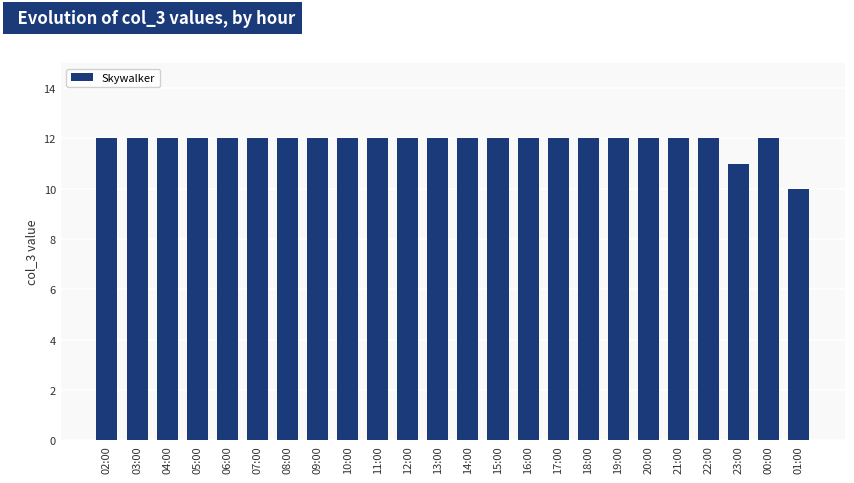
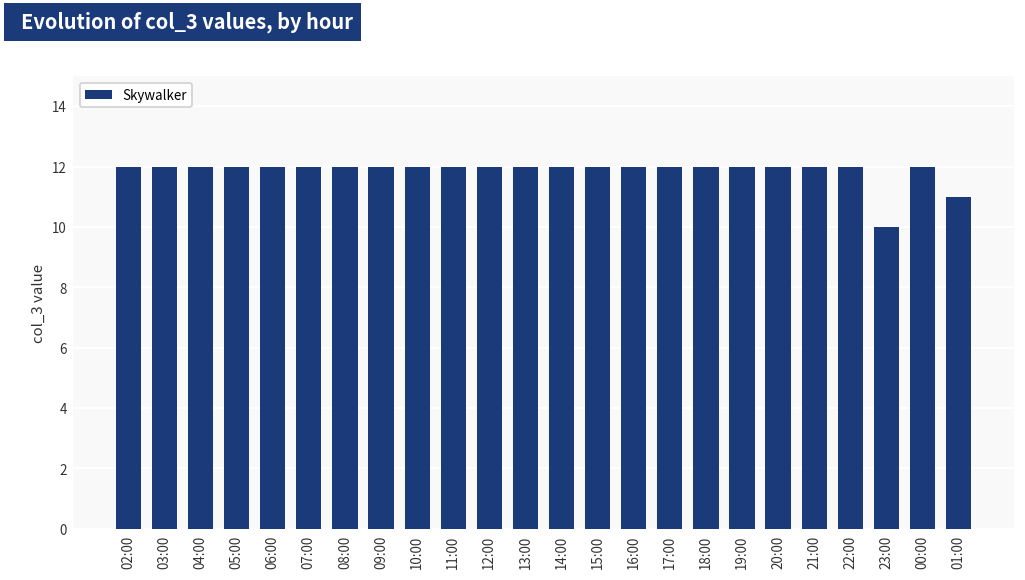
23:00: 11 -> 10
01:00: 10 -> 11
